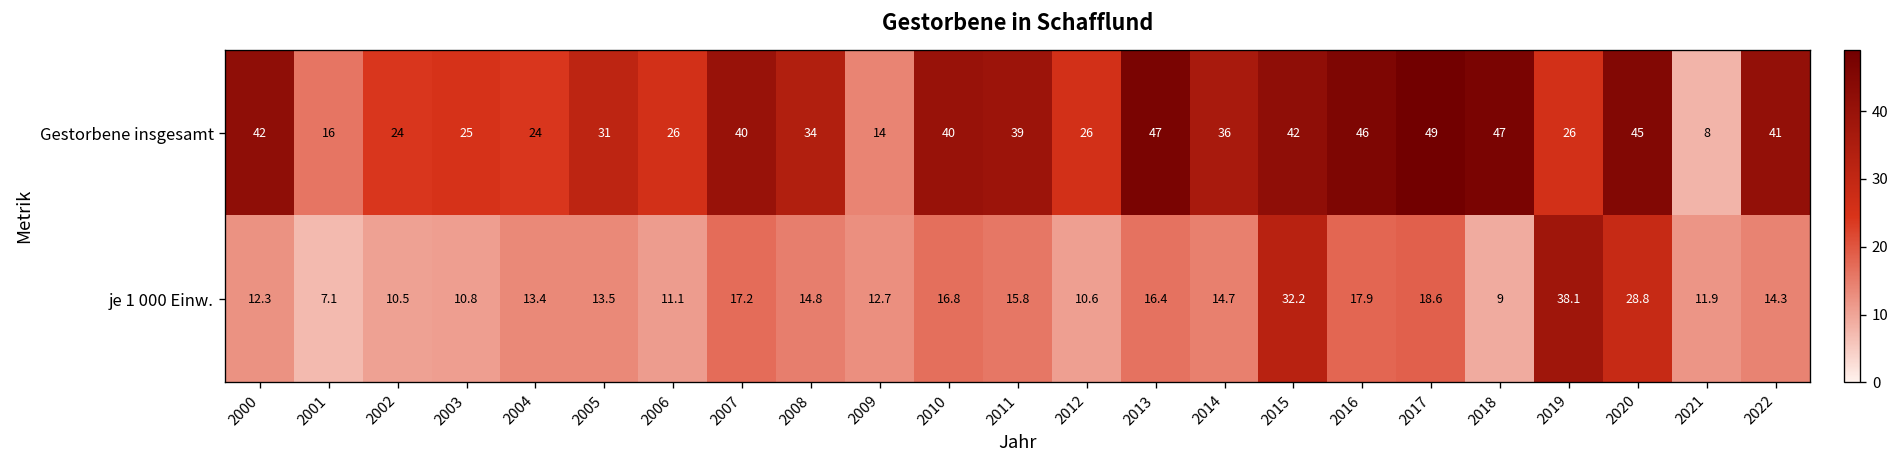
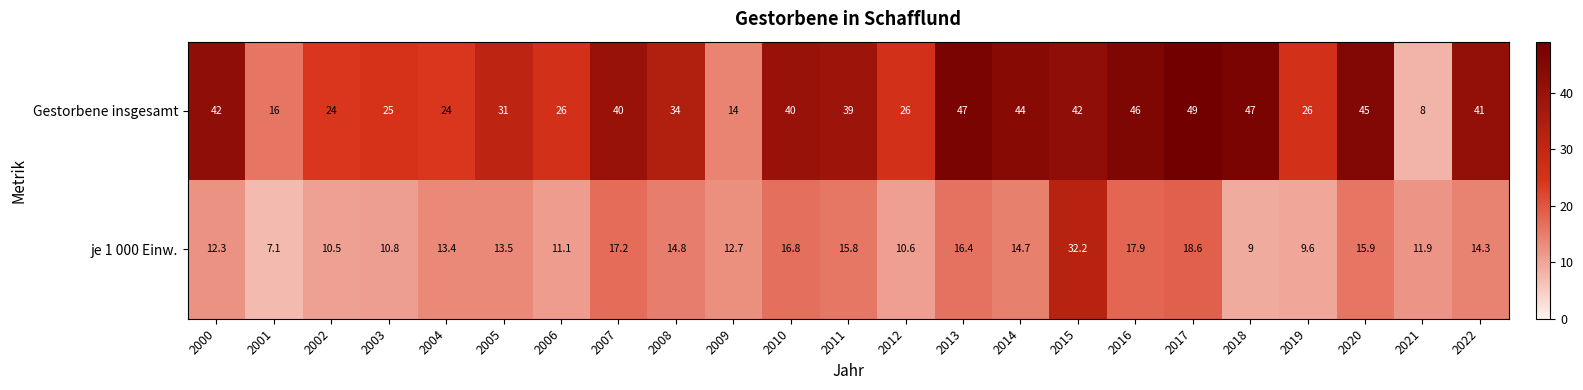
Gestorbene insgesamt, 2014: 36 -> 44
je 1 000 Einw., 2019: 38.1 -> 9.6
je 1 000 Einw., 2020: 28.8 -> 15.9
